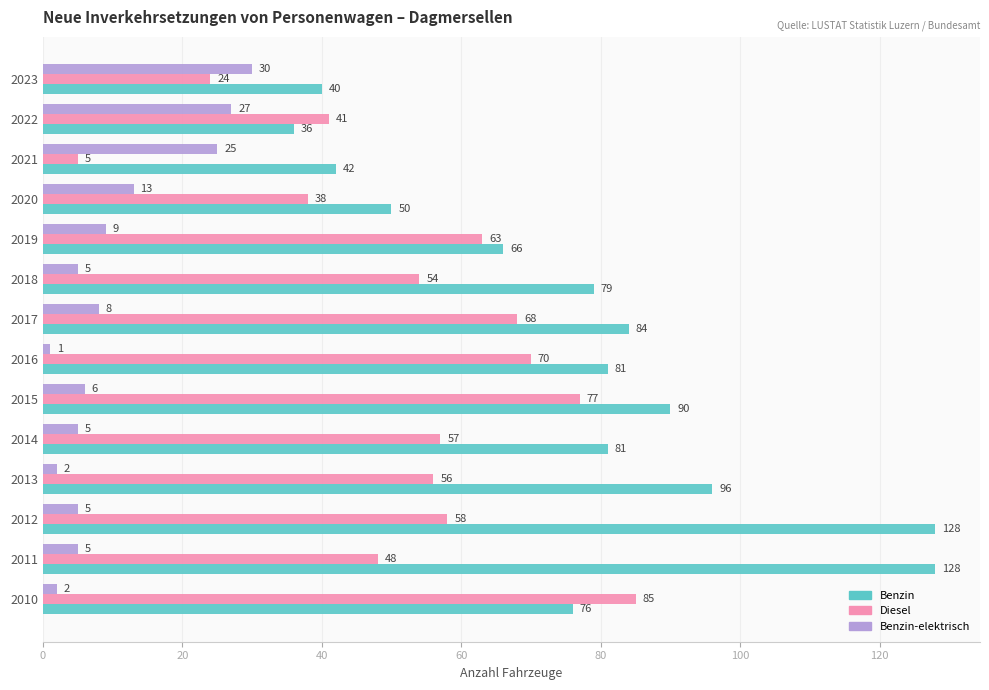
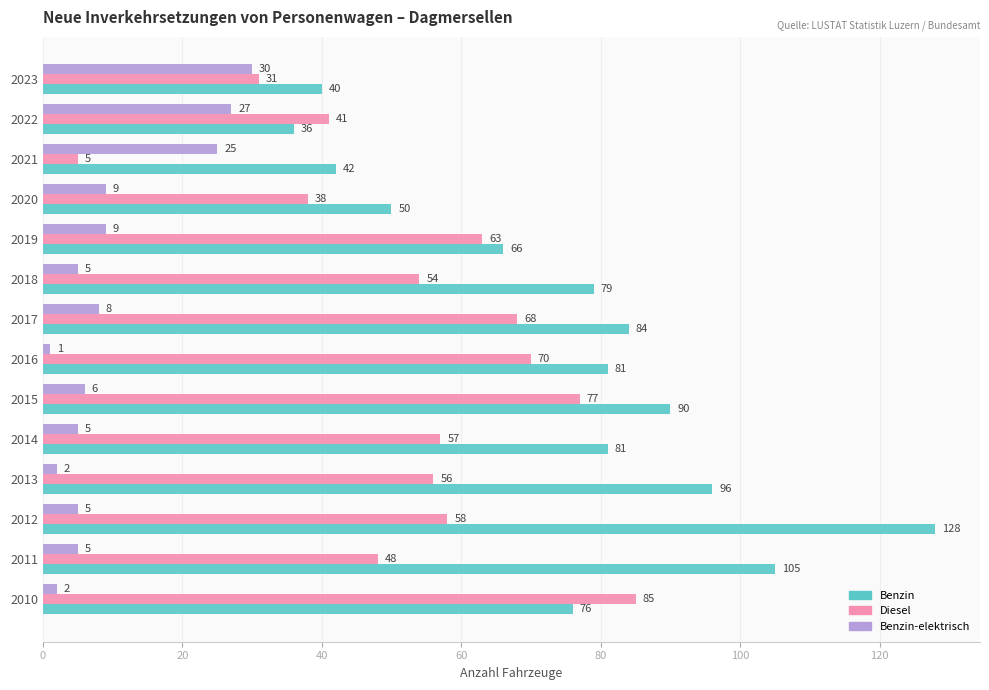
Diesel, 2023: 24 -> 31
Benzin-elektrisch, 2020: 13 -> 9
Benzin, 2011: 128 -> 105
